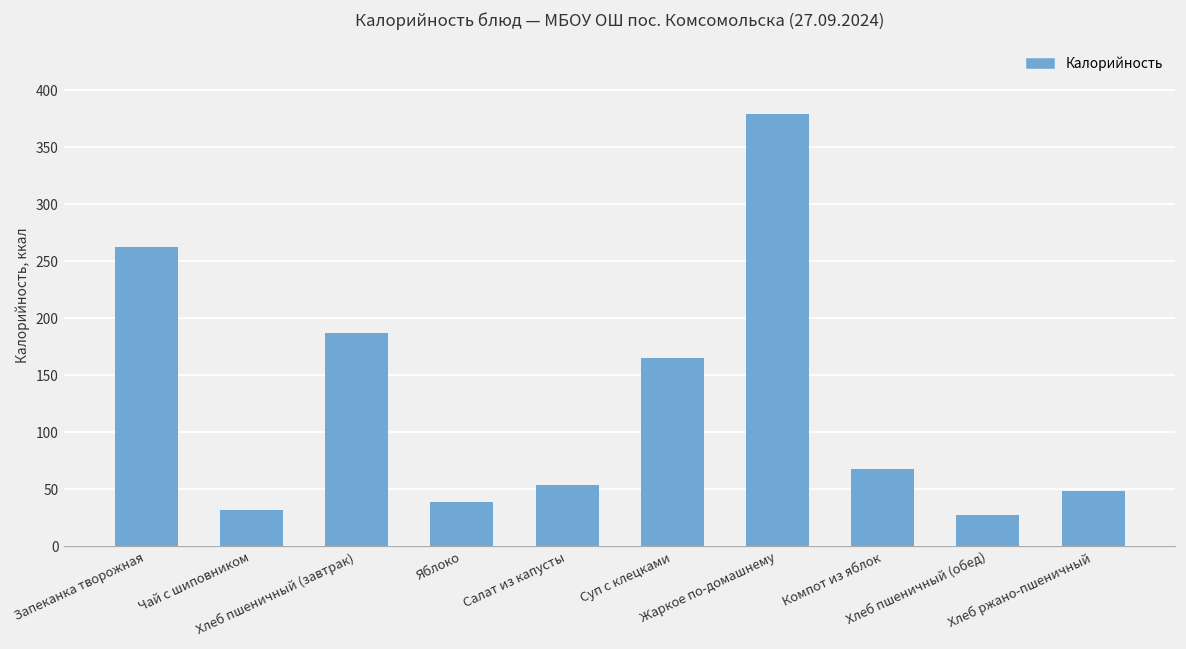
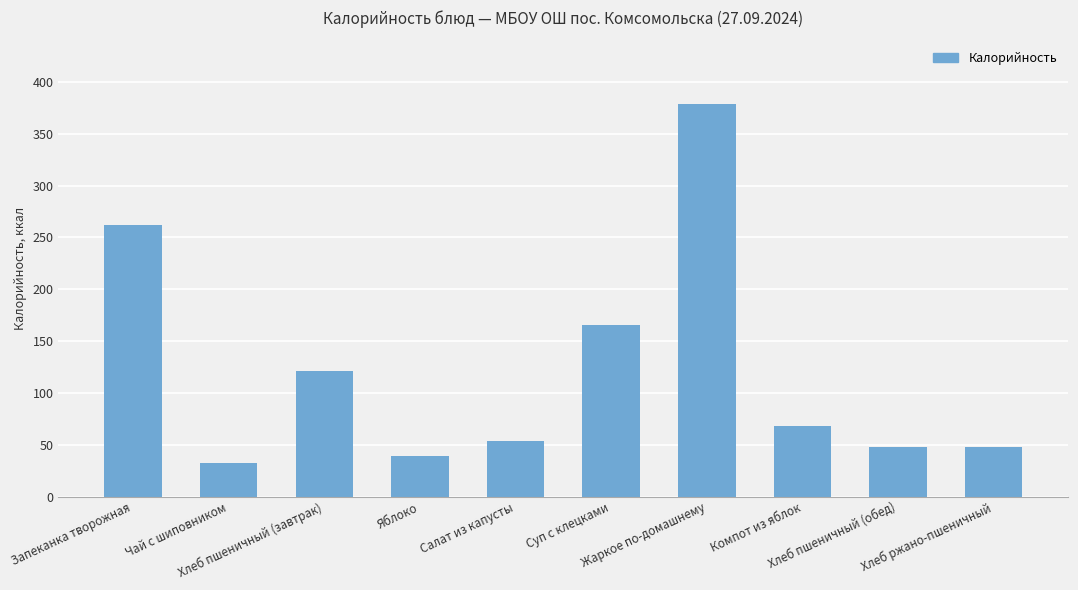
Хлеб пшеничный (завтрак): 187 -> 121
Хлеб пшеничный (обед): 27 -> 48
